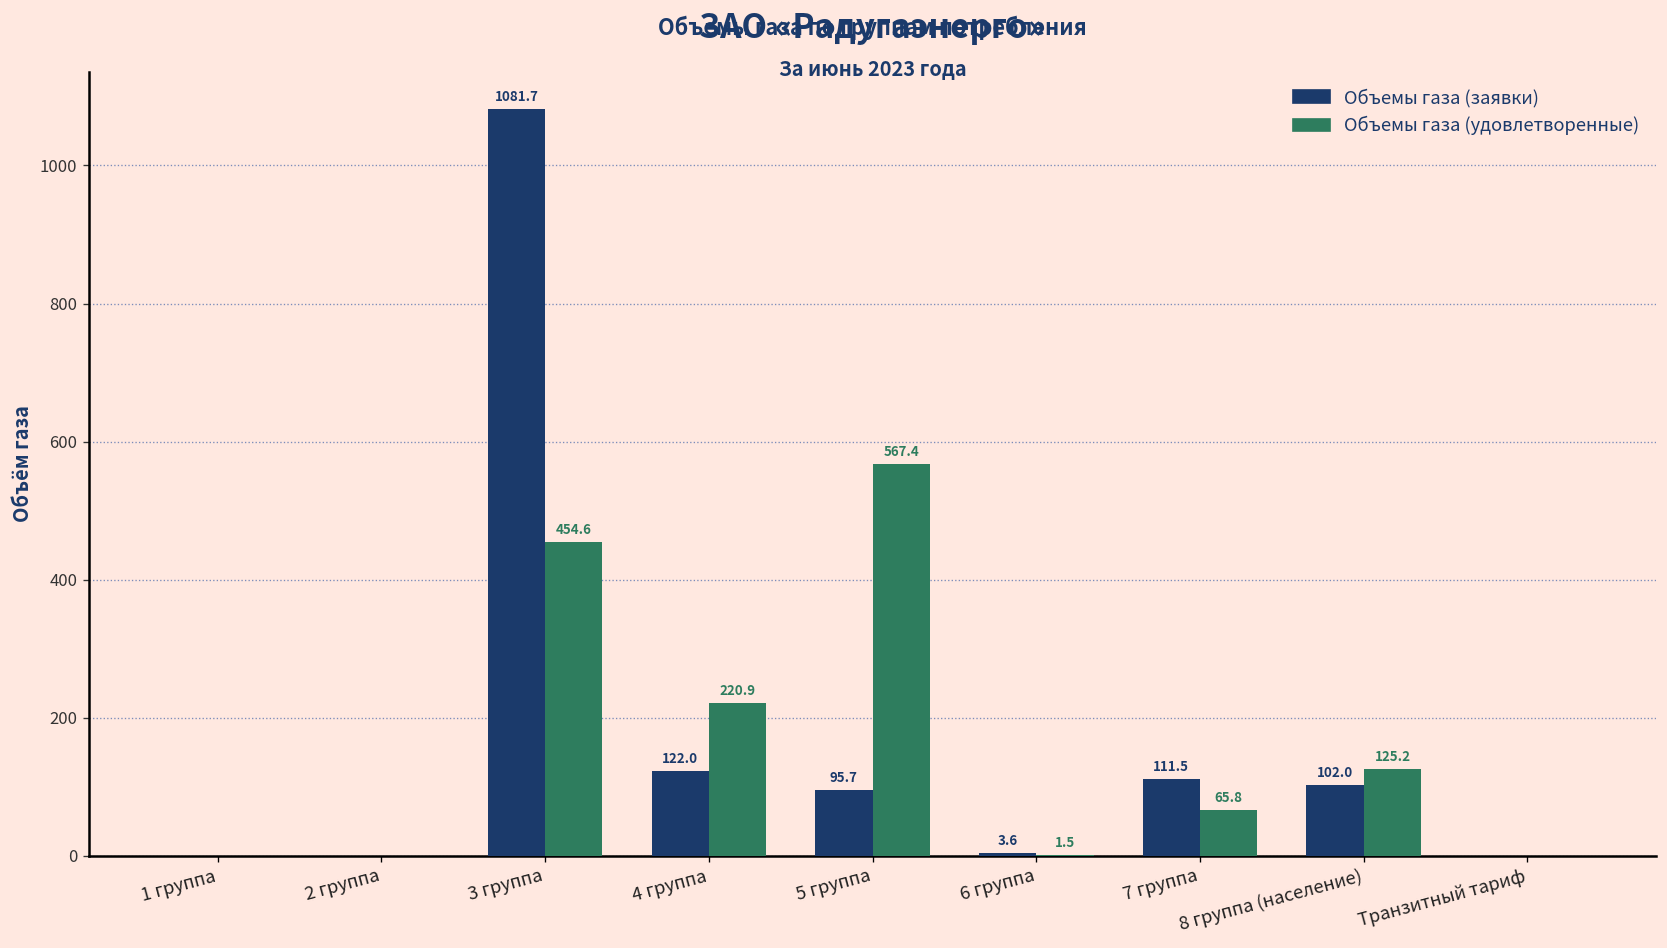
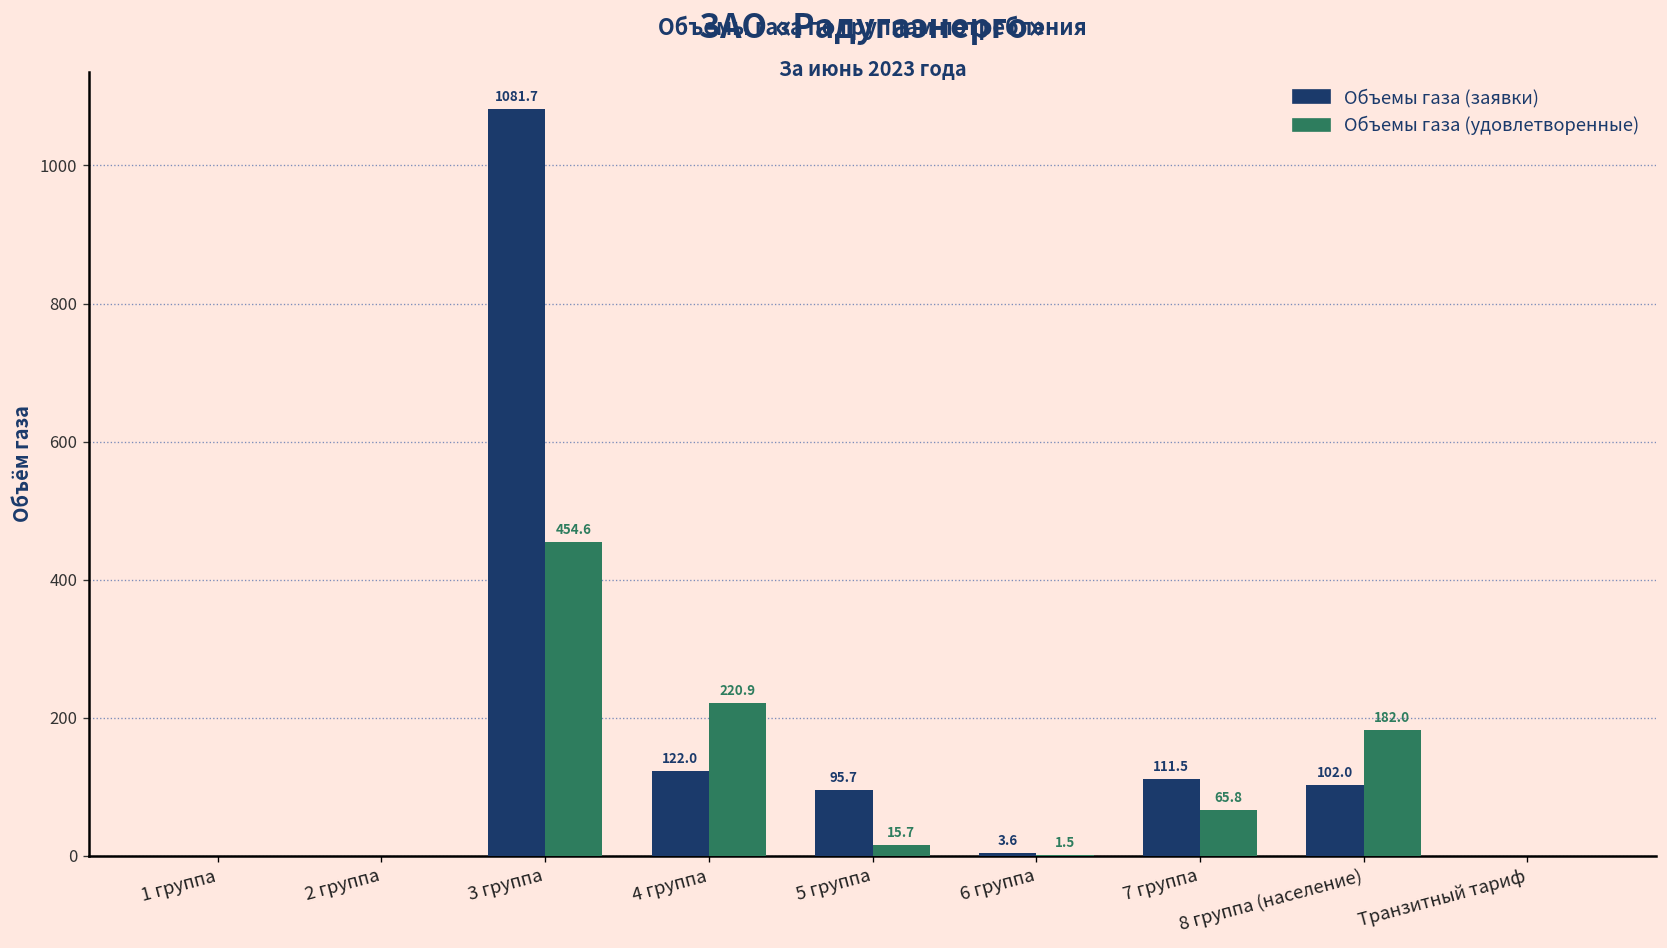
Объемы газа (удовлетворенные), 5 группа: 567.4 -> 15.7
Объемы газа (удовлетворенные), 8 группа (население): 125.2 -> 182.0
